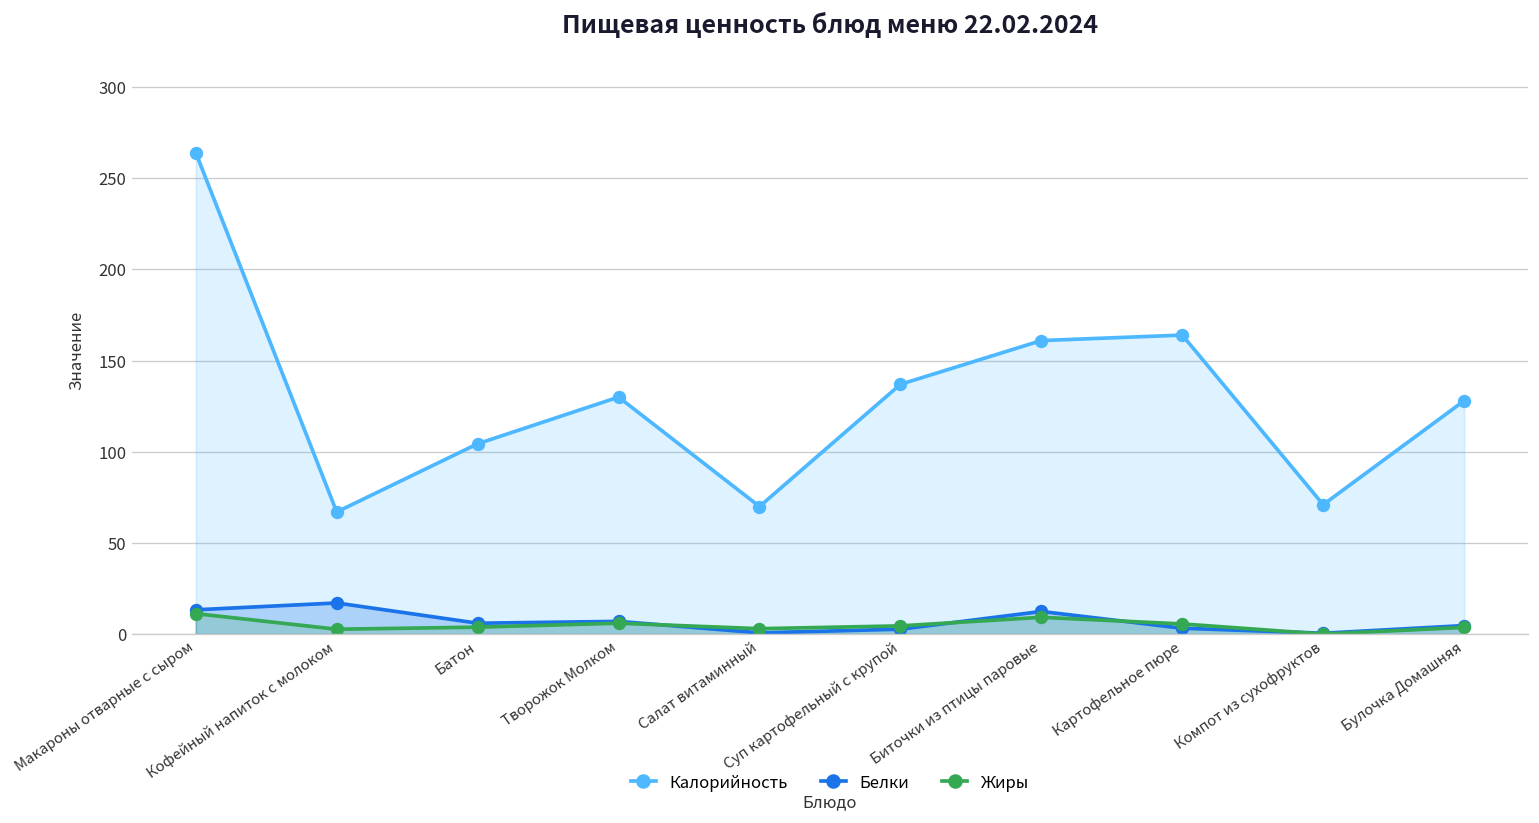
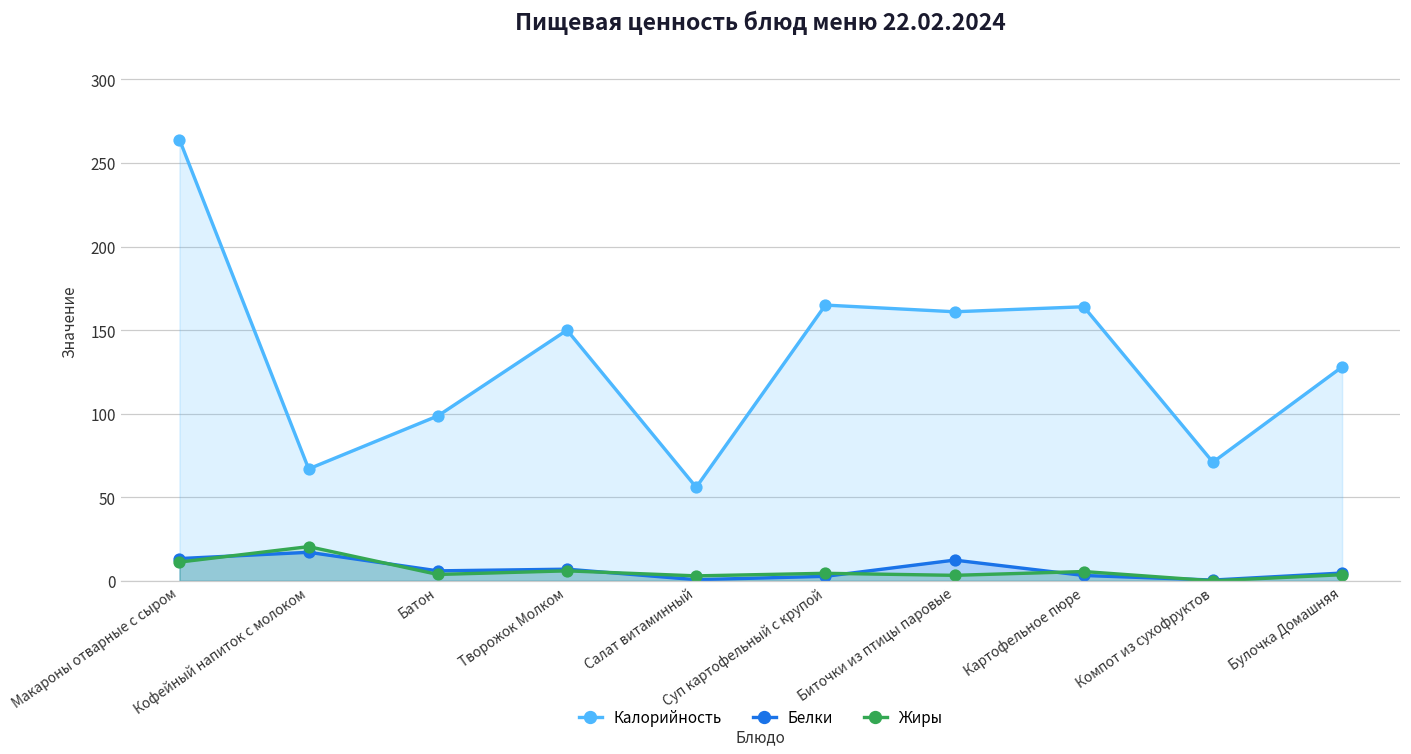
Жиры, Кофейный напиток с молоком: 3 -> 21
Калорийность, Батон: 104 -> 99
Калорийность, Творожок Молком: 130 -> 150
Калорийность, Салат витаминный: 70 -> 56
Калорийность, Суп картофельный с крупой: 137 -> 165
Жиры, Биточки из птицы паровые: 9 -> 3
